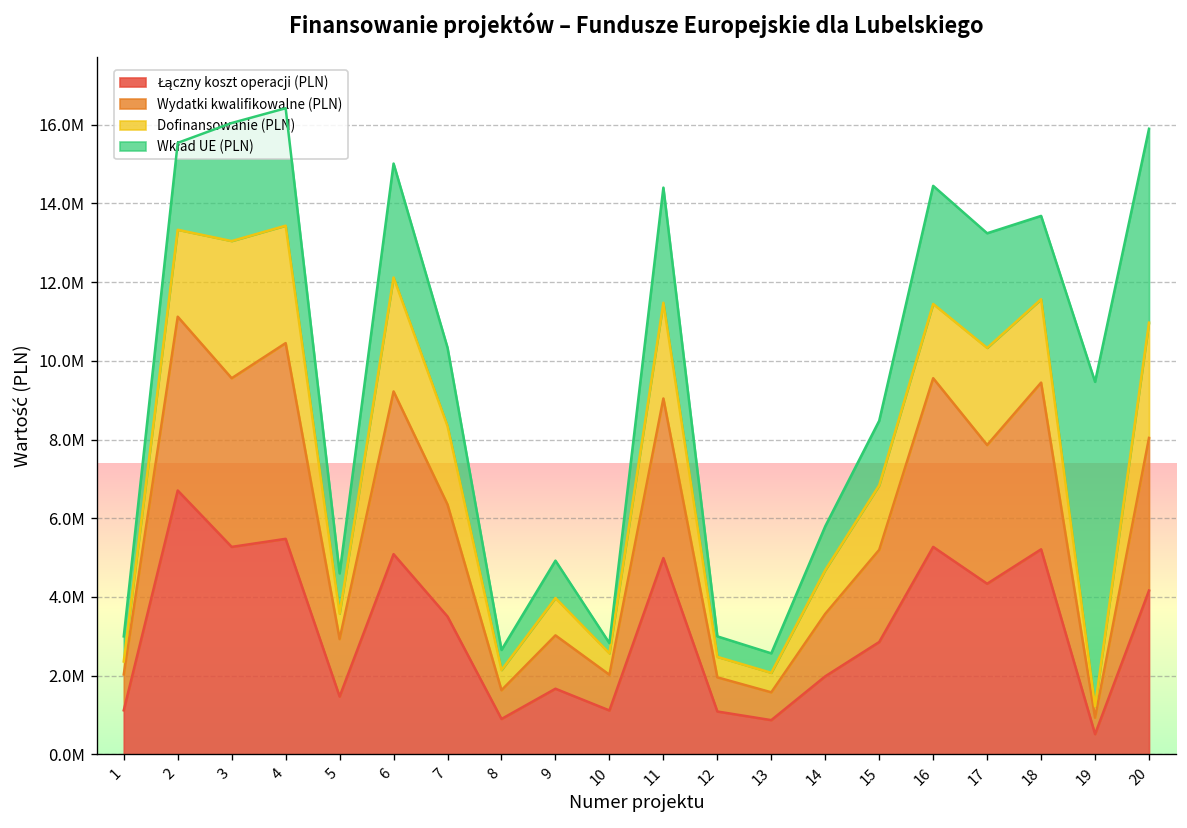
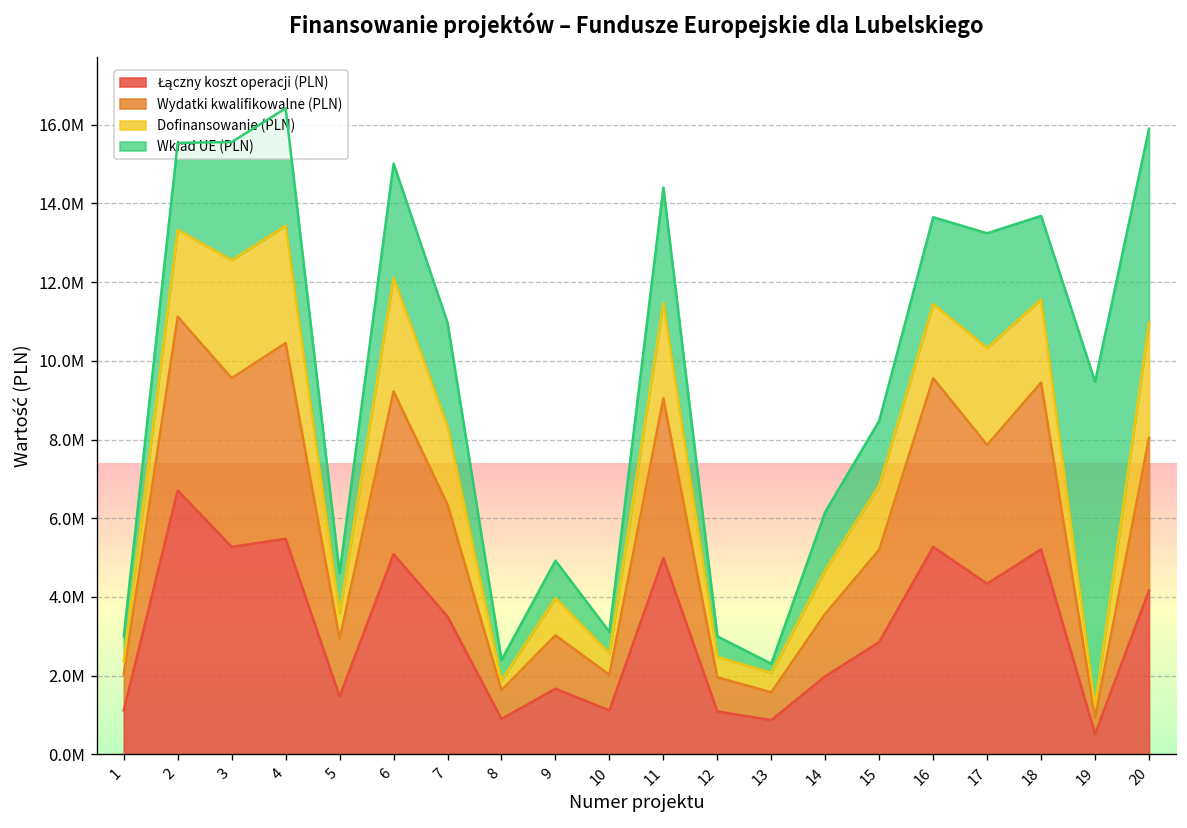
Dofinansowanie (PLN), 3: 3500000 -> 3000000
Wkład UE (PLN), 7: 2000000 -> 2600000
Dofinansowanie (PLN), 8: 500000 -> 300000
Wkład UE (PLN), 10: 300000 -> 500000
Wkład UE (PLN), 13: 500000 -> 200000
Wkład UE (PLN), 14: 1100000 -> 1500000
Wkład UE (PLN), 16: 3000000 -> 2200000
